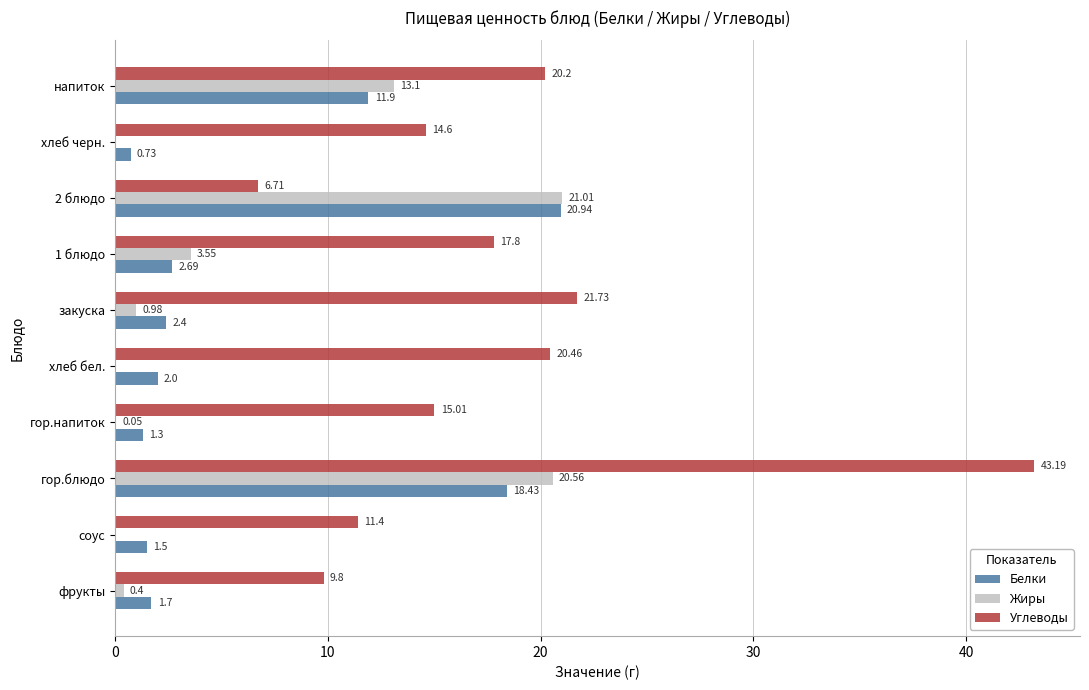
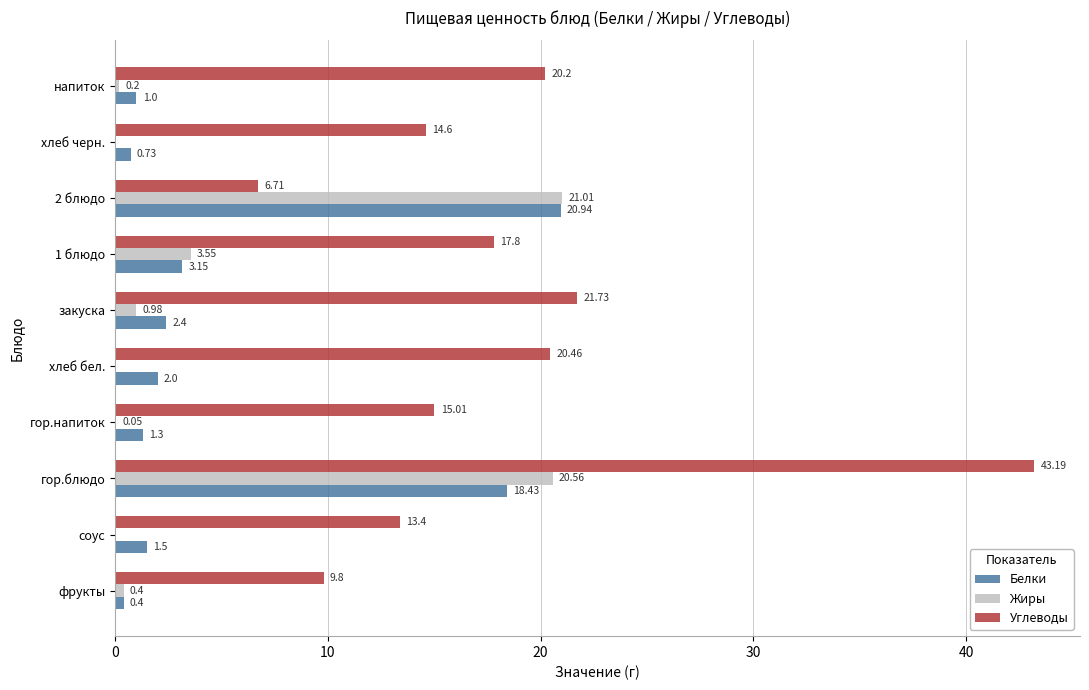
Жиры, напиток: 13.1 -> 0.2
Белки, напиток: 11.9 -> 1.0
Белки, 1 блюдо: 2.69 -> 3.15
Углеводы, соус: 11.4 -> 13.4
Белки, фрукты: 1.7 -> 0.4
